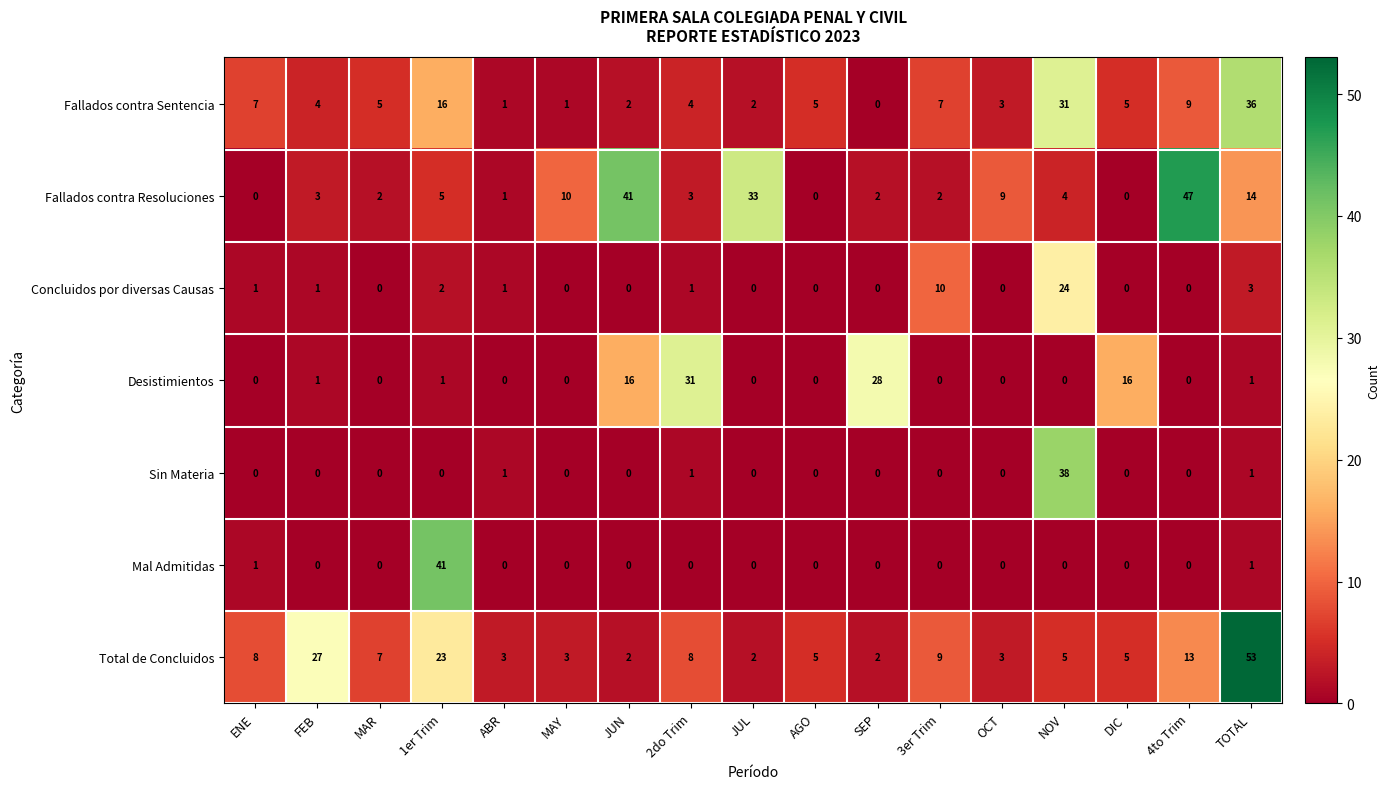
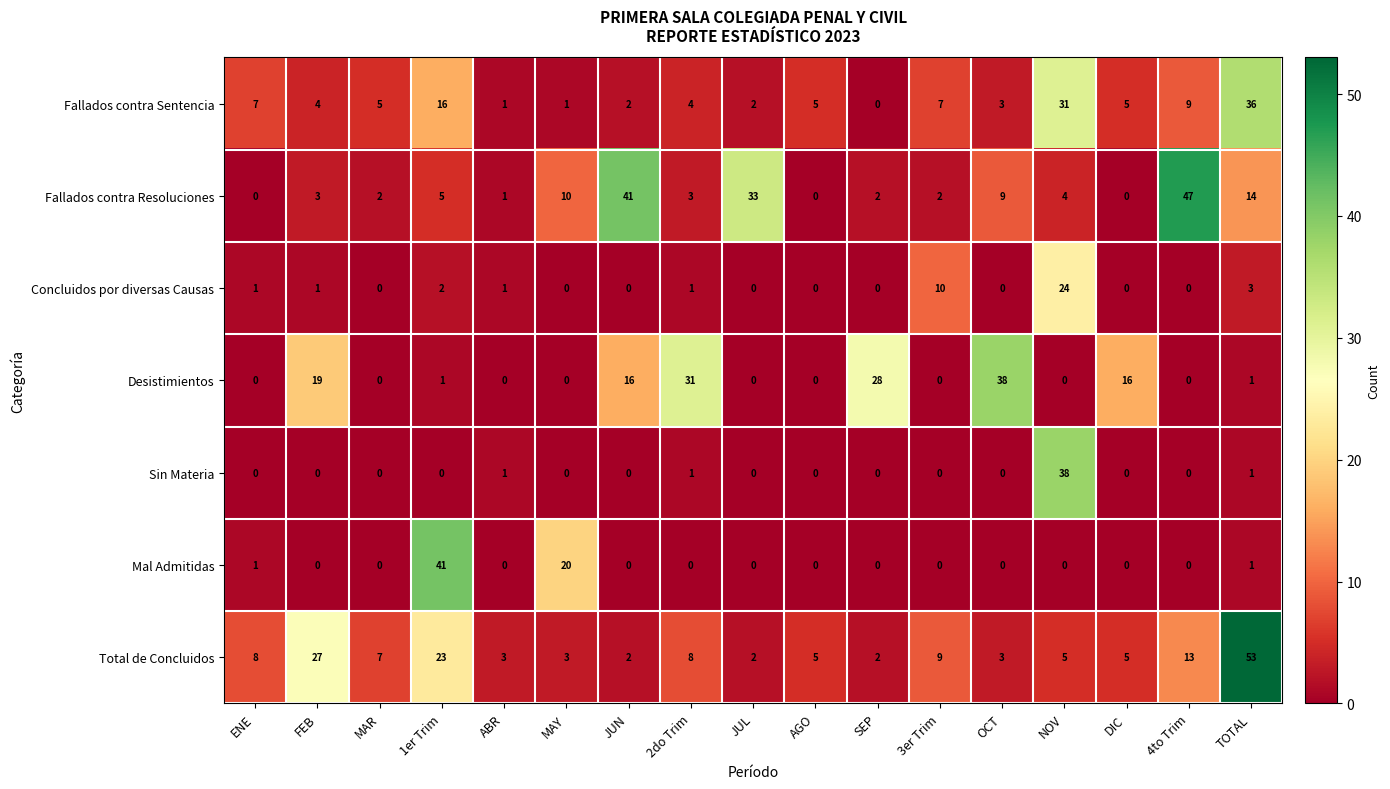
Desistimientos, FEB: 1 -> 19
Desistimientos, OCT: 0 -> 38
Mal Admitidas, MAY: 0 -> 20
